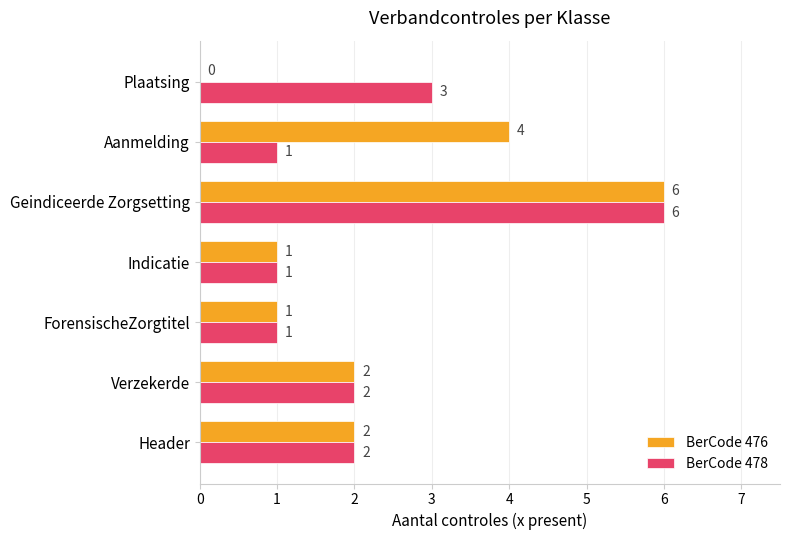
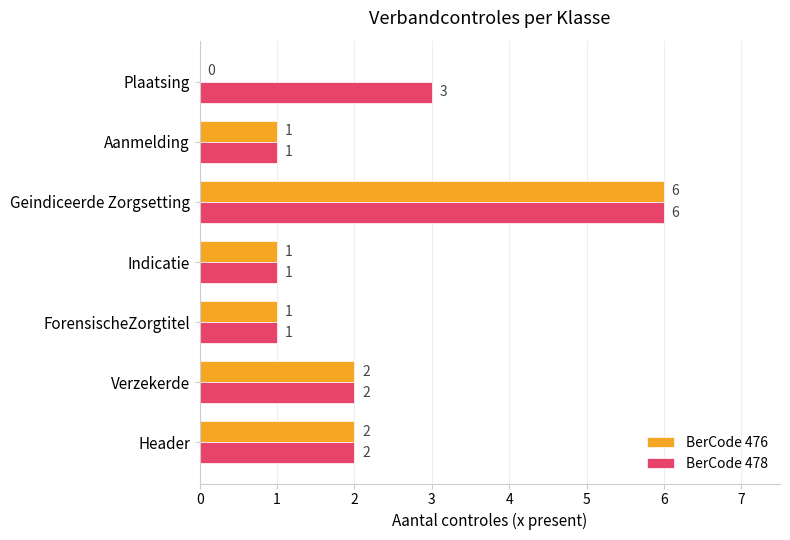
BerCode 476, Aanmelding: 4 -> 1
